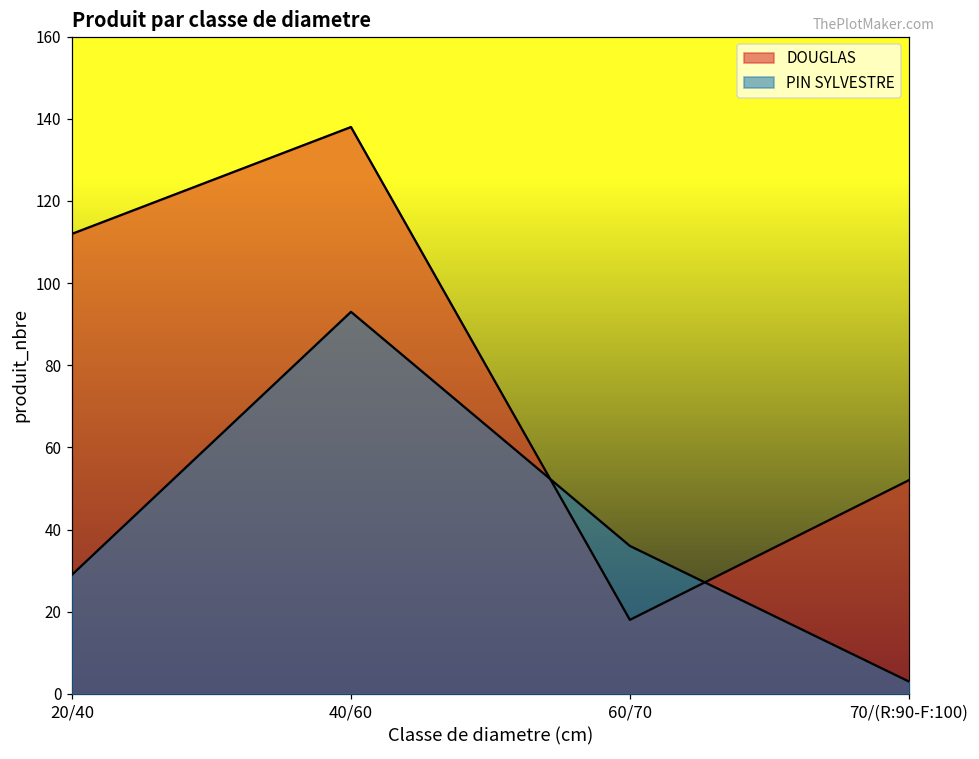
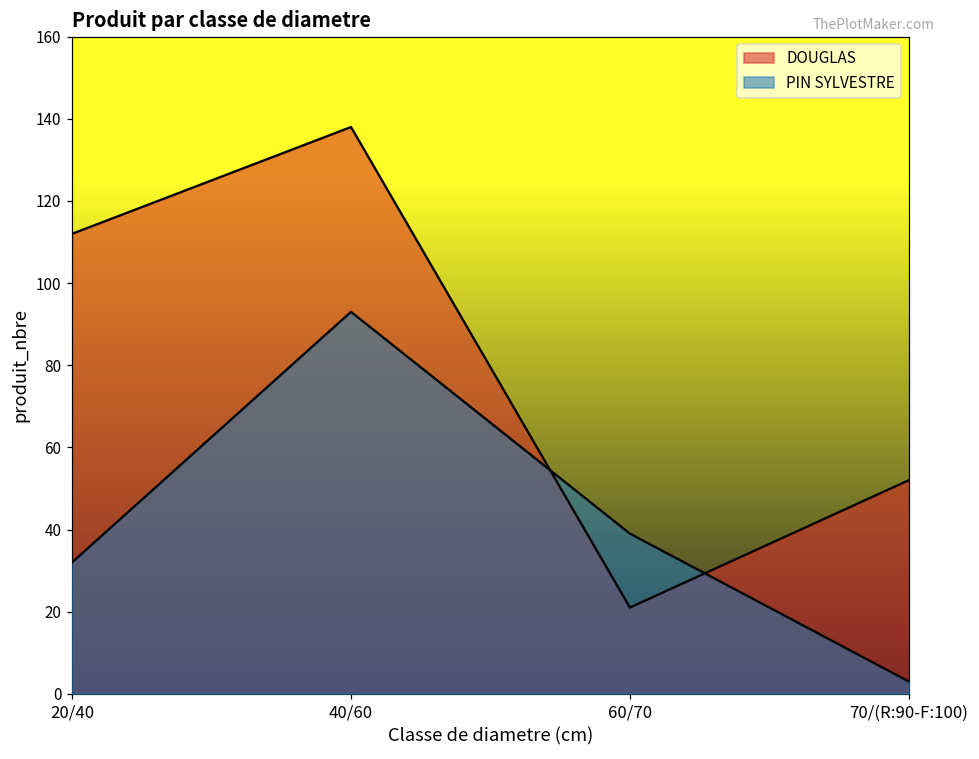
PIN SYLVESTRE, 20/40: 29 -> 32
DOUGLAS, 60/70: 18 -> 21
PIN SYLVESTRE, 60/70: 36 -> 39
